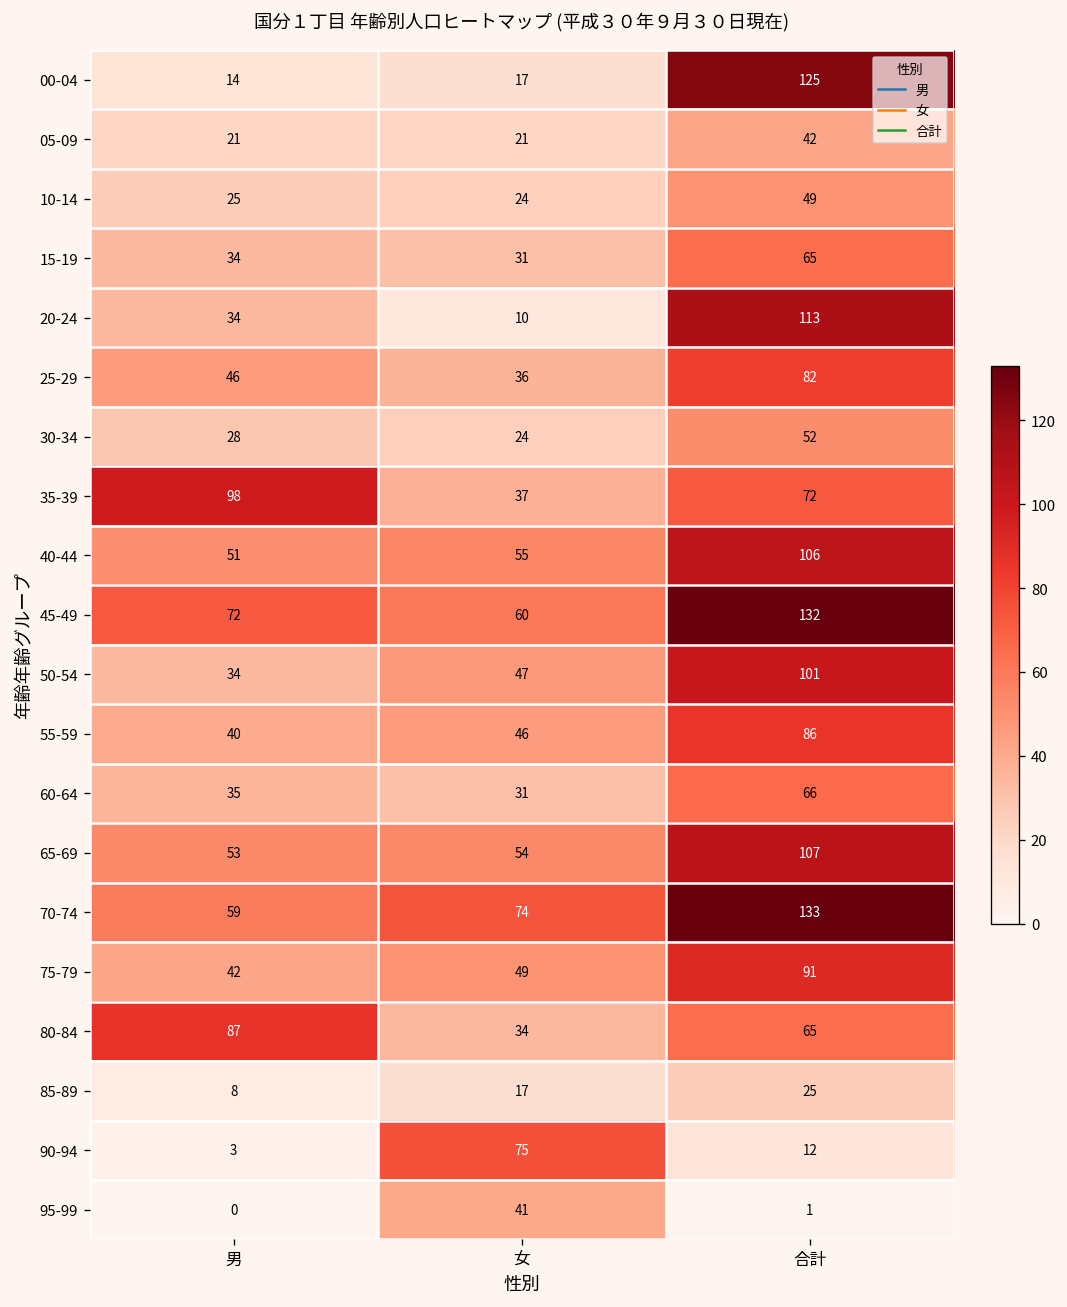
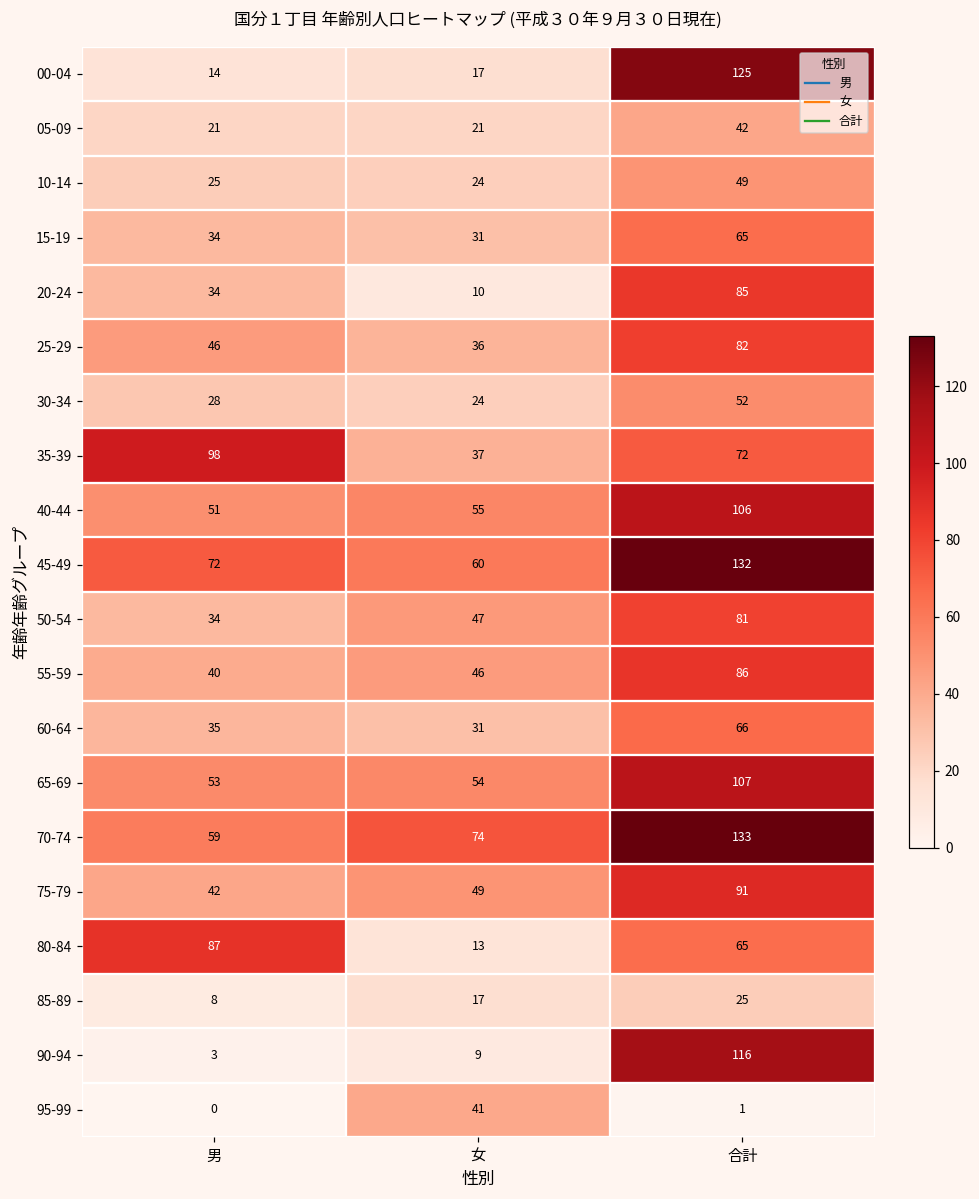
20-24, 合計: 113 -> 85
50-54, 合計: 101 -> 81
80-84, 女: 34 -> 13
90-94, 女: 75 -> 9
90-94, 合計: 12 -> 116
